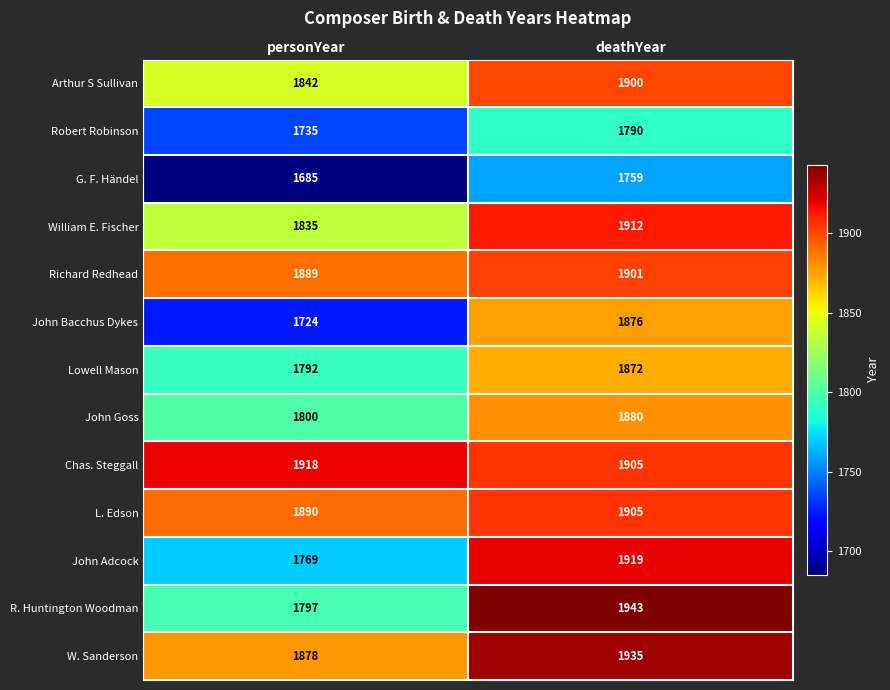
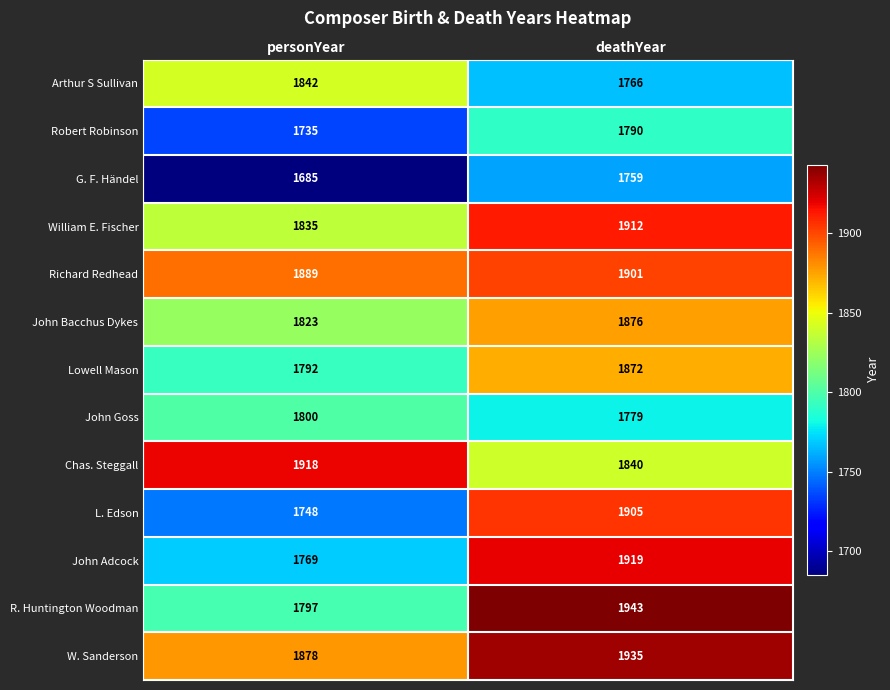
Arthur S Sullivan, deathYear: 1900 -> 1766
John Bacchus Dykes, personYear: 1724 -> 1823
John Goss, deathYear: 1880 -> 1779
Chas. Steggall, deathYear: 1905 -> 1840
L. Edson, personYear: 1890 -> 1748
